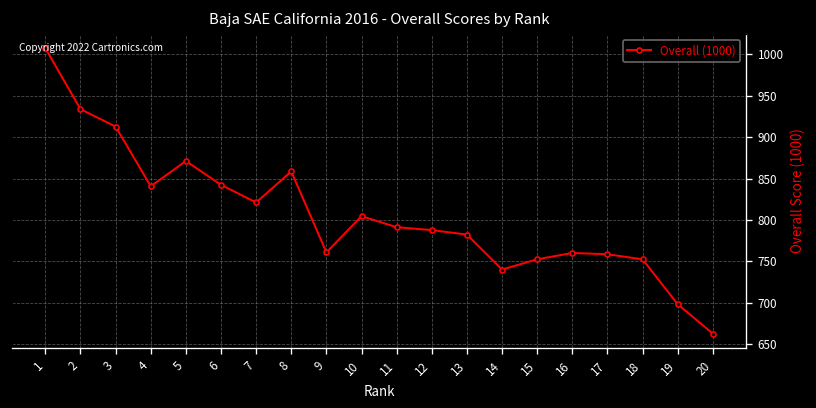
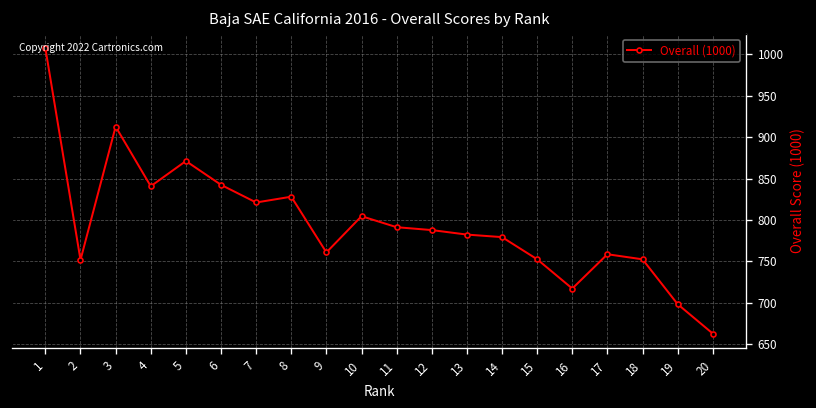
2: 930 -> 750
8: 860 -> 830
14: 740 -> 780
16: 760 -> 720
